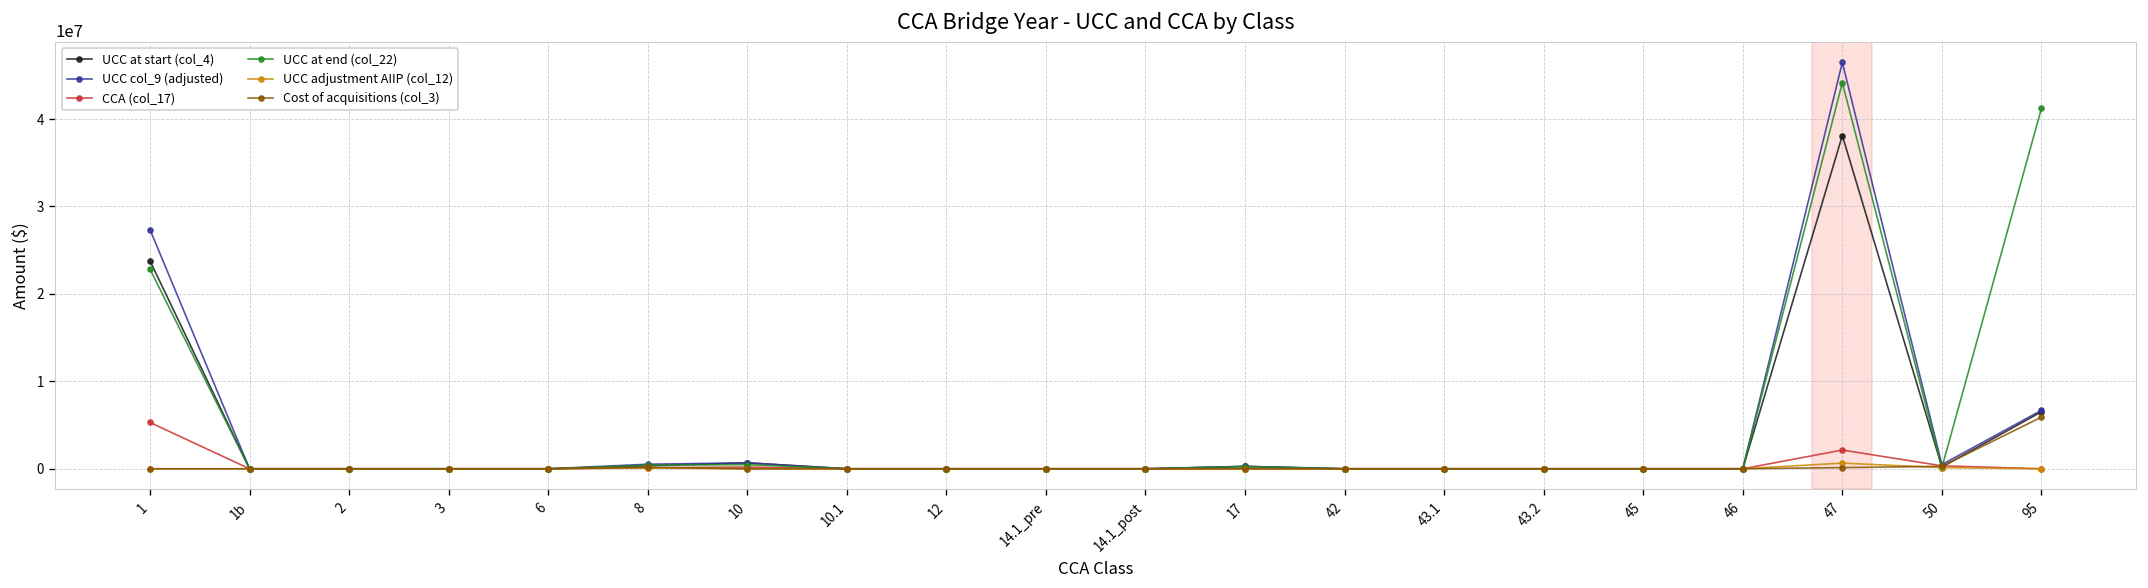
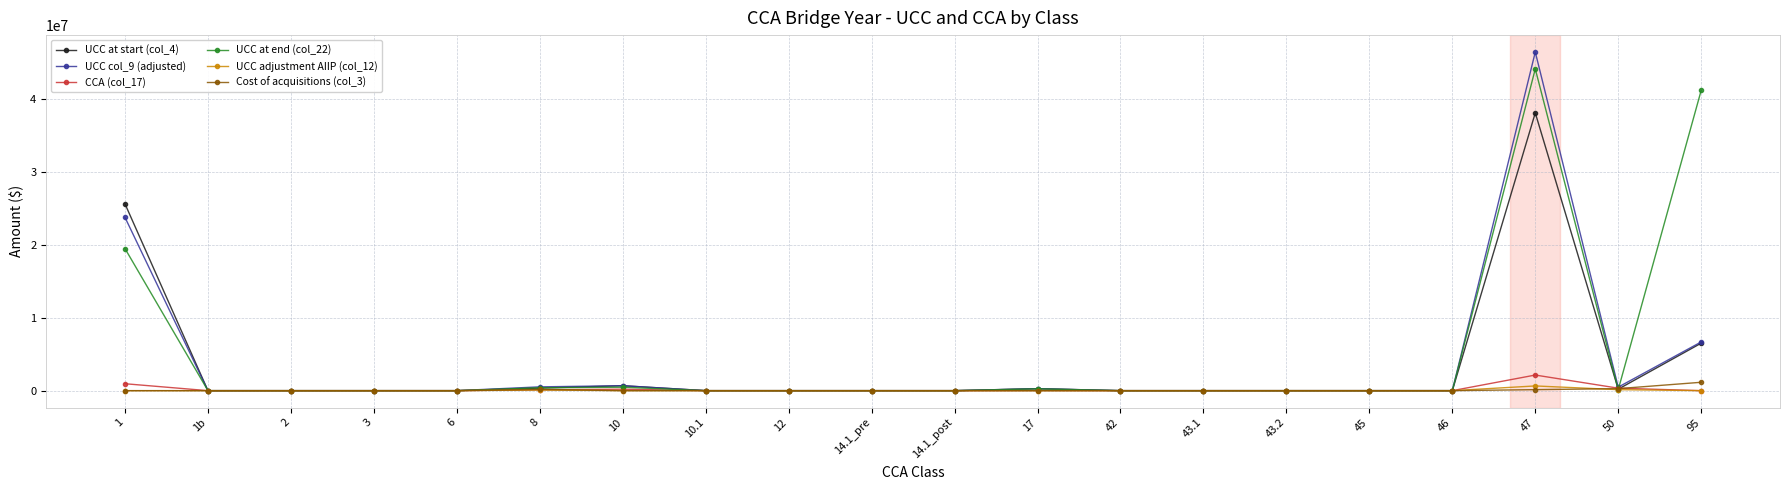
UCC at start (col_4), 1: 24000000 -> 26000000
UCC col_9 (adjusted), 1: 27000000 -> 24000000
CCA (col_17), 1: 5000000 -> 1000000
UCC at end (col_22), 1: 23000000 -> 20000000
Cost of acquisitions (col_3), 95: 6000000 -> 1000000
